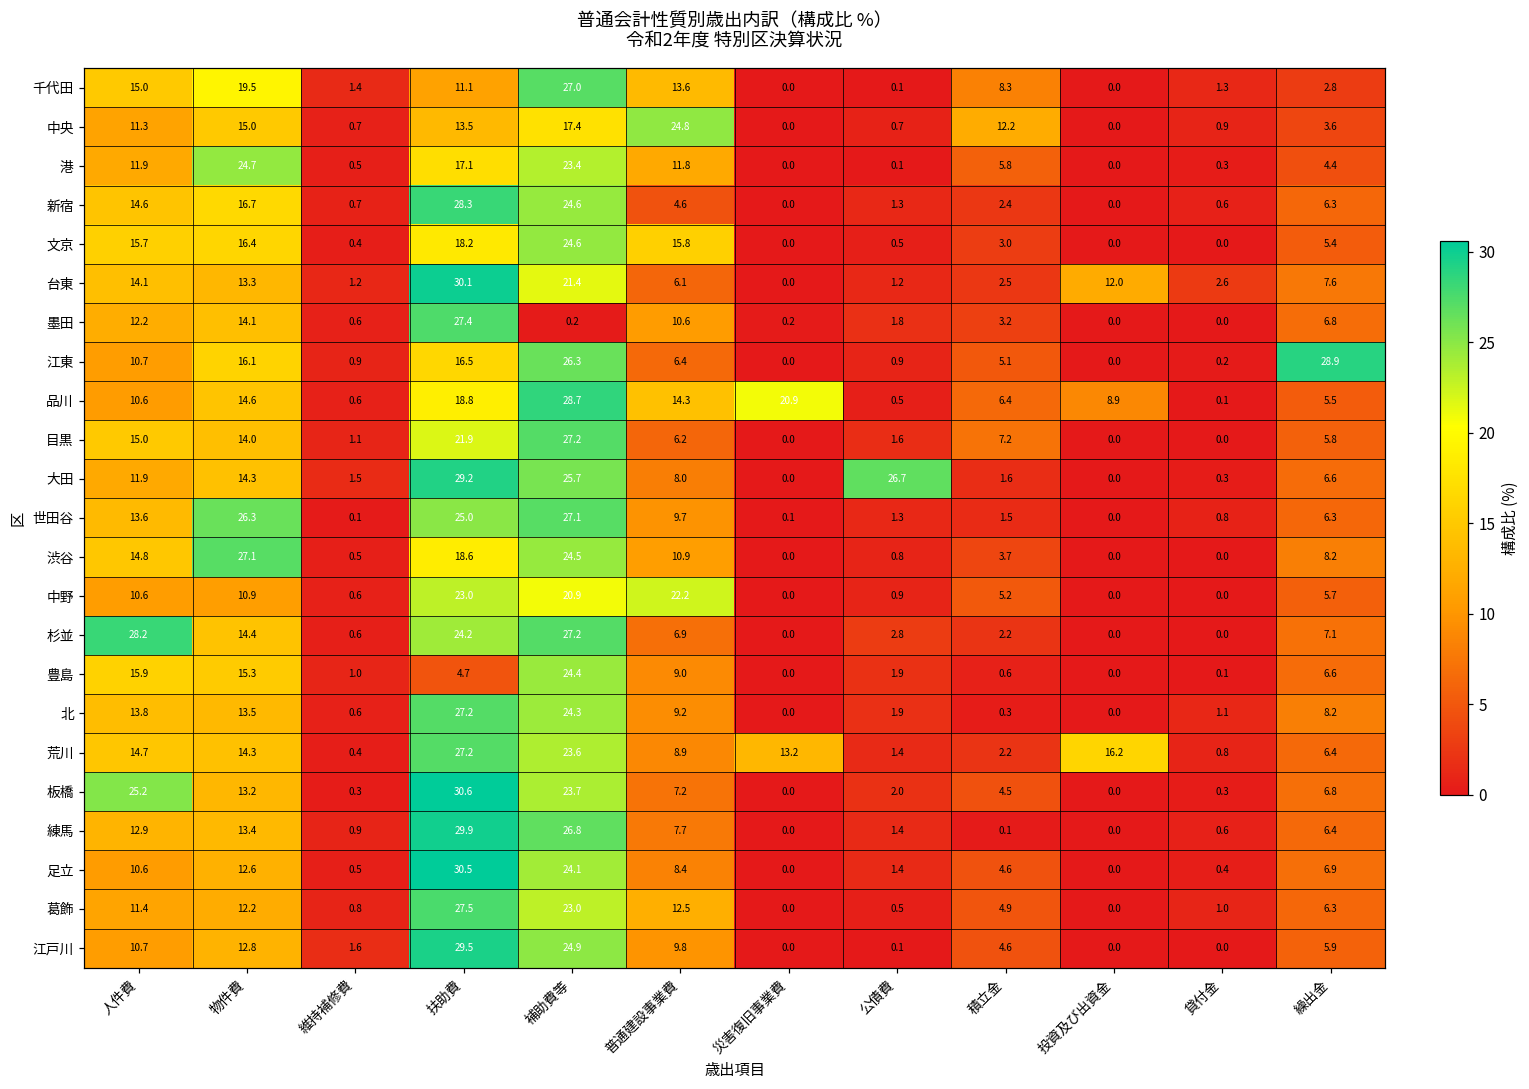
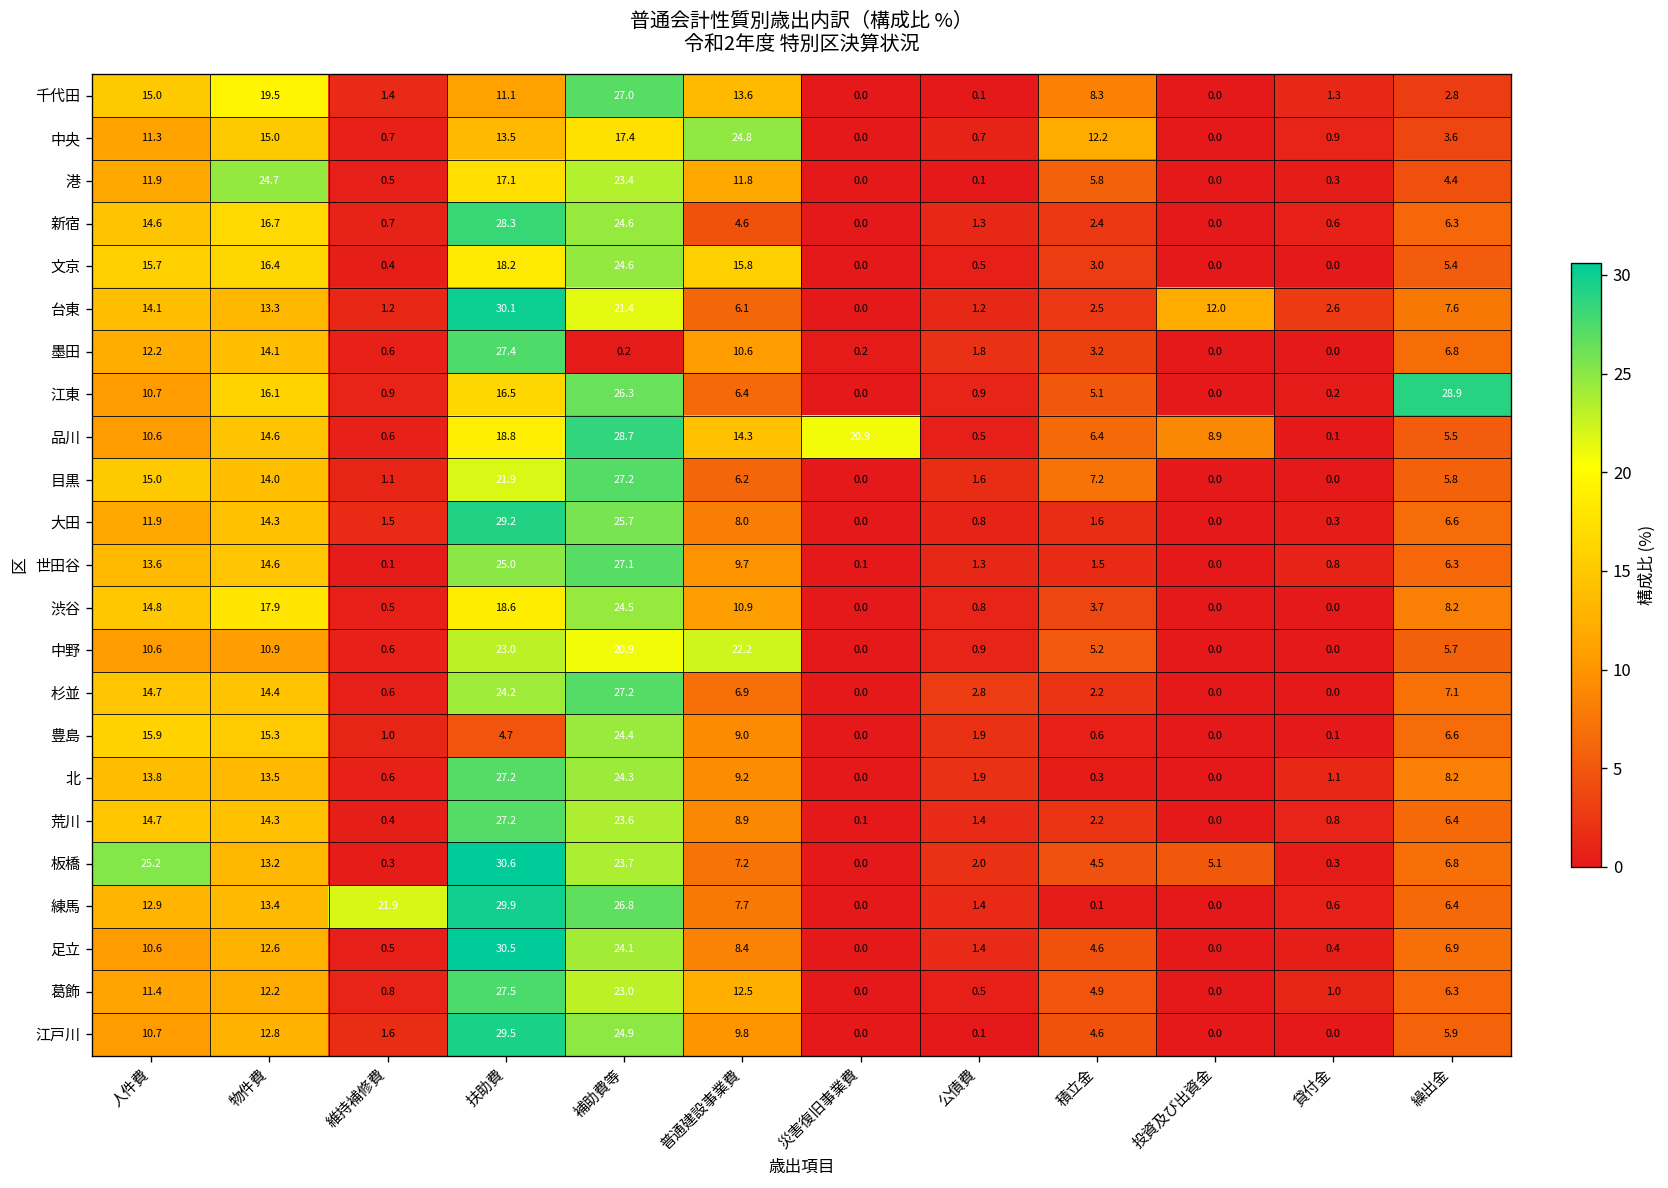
大田, 公債費: 26.7 -> 0.8
世田谷, 物件費: 26.3 -> 14.6
渋谷, 物件費: 27.1 -> 17.9
杉並, 人件費: 28.2 -> 14.7
荒川, 災害復旧事業費: 13.2 -> 0.1
荒川, 投資及び出資金: 16.2 -> 0.0
板橋, 投資及び出資金: 0.0 -> 5.1
練馬, 維持補修費: 0.9 -> 21.9
